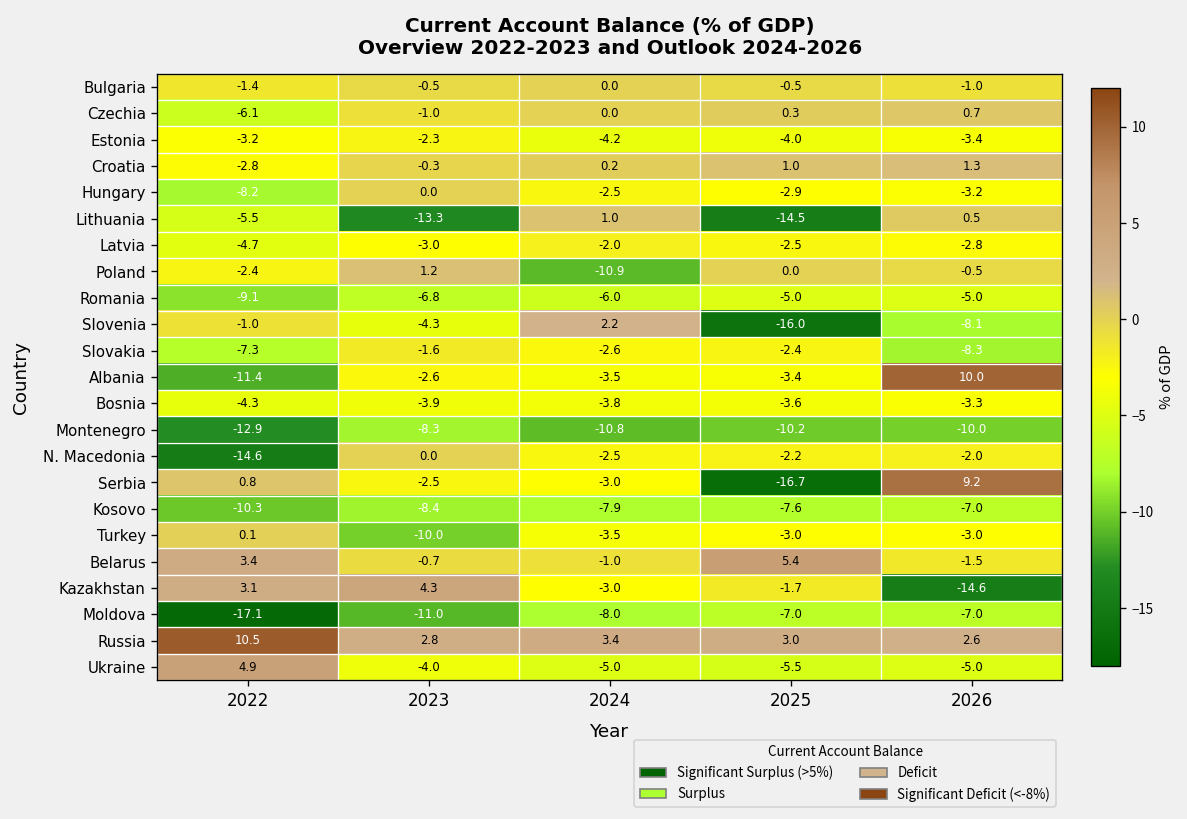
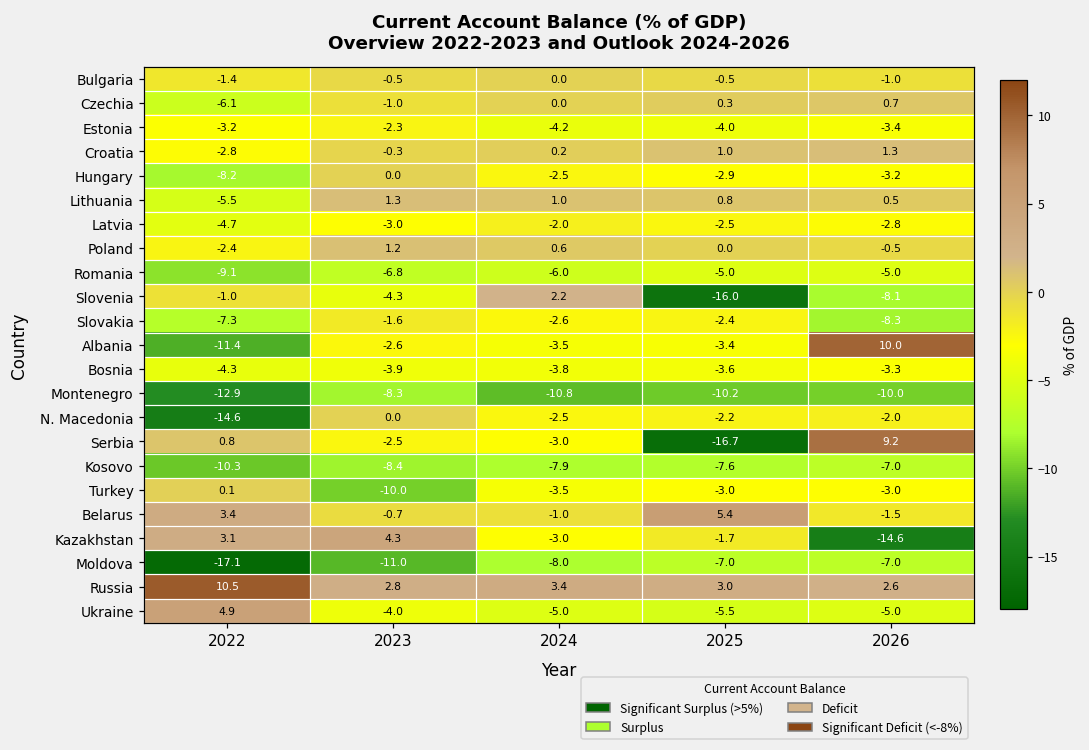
Lithuania, 2023: -13.3 -> 1.3
Lithuania, 2025: -14.5 -> 0.8
Poland, 2024: -10.9 -> 0.6
